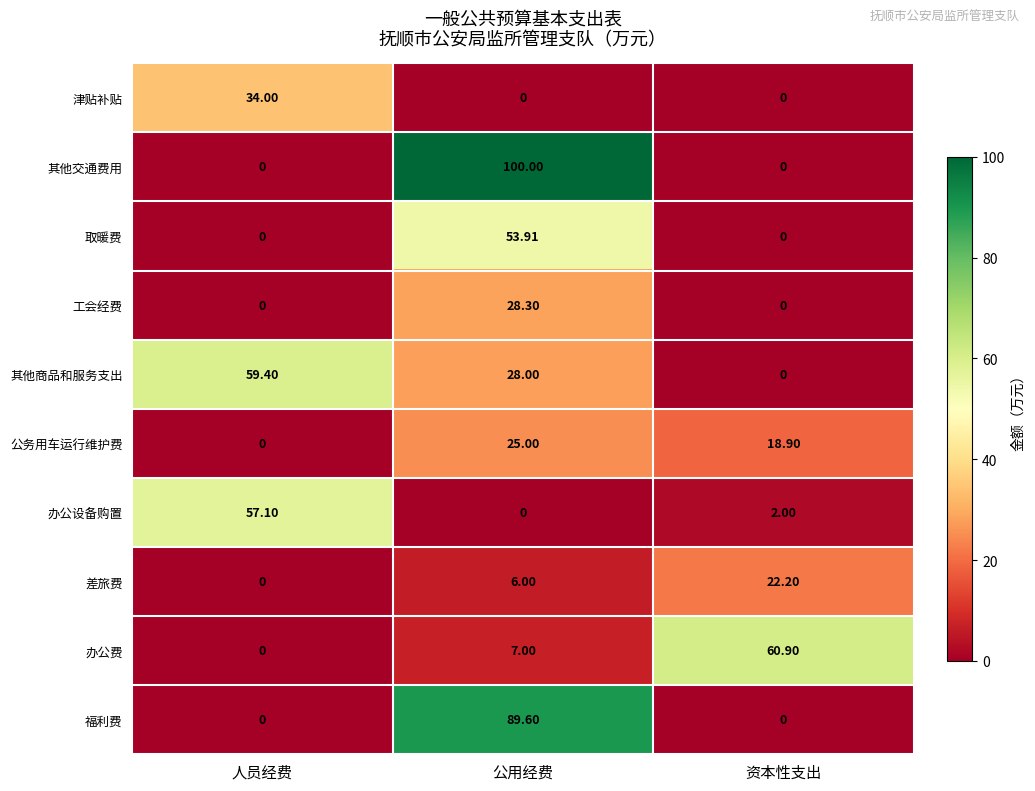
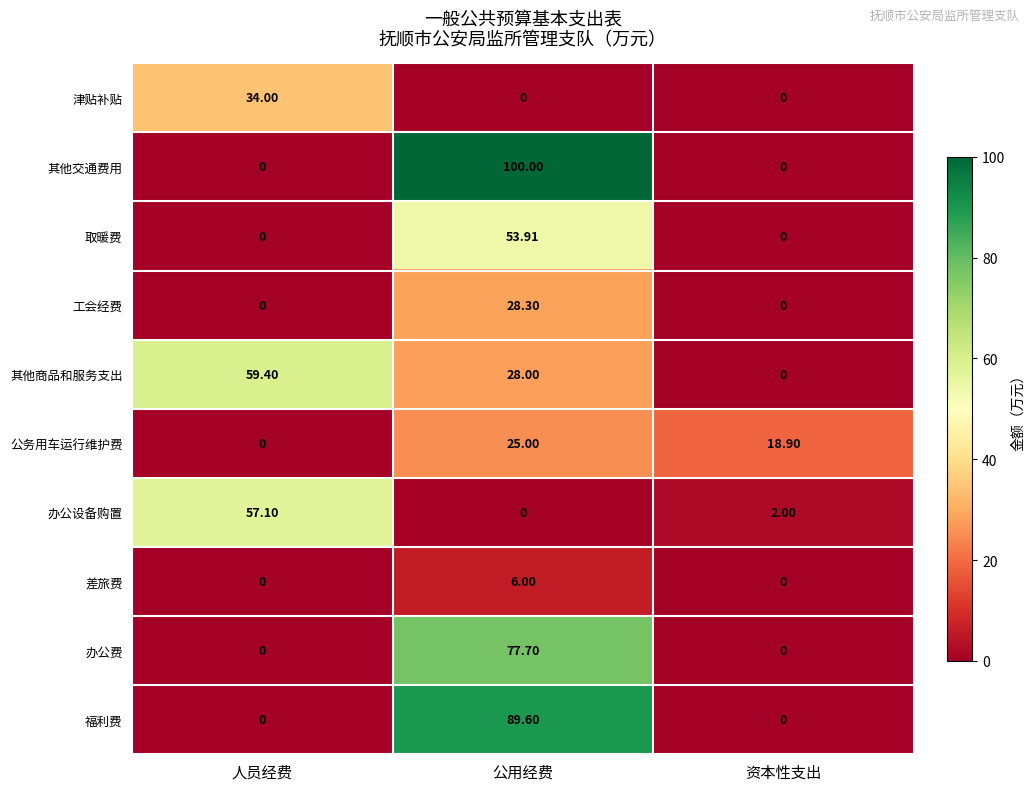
差旅费, 资本性支出: 22.20 -> 0
办公费, 公用经费: 7.00 -> 77.70
办公费, 资本性支出: 60.90 -> 0
